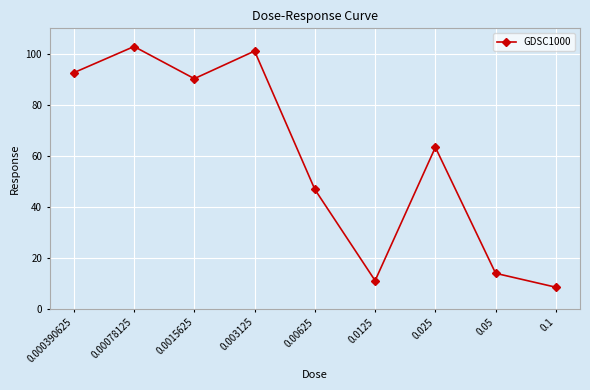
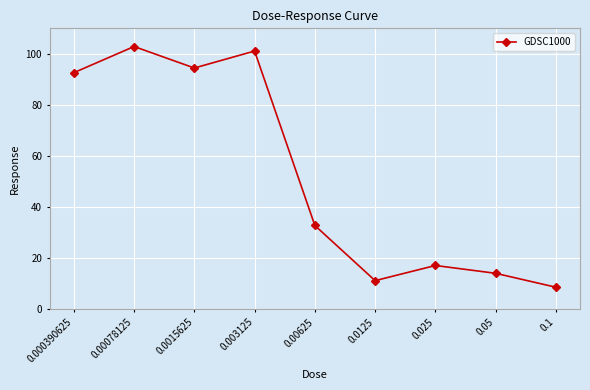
0.0015625: 90 -> 94
0.00625: 47 -> 33
0.025: 63 -> 17
